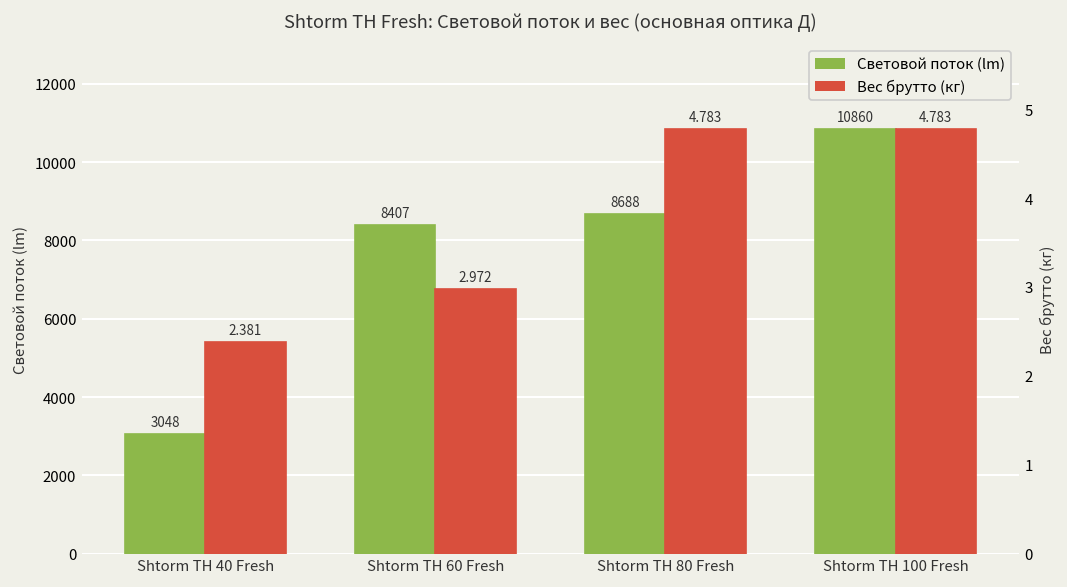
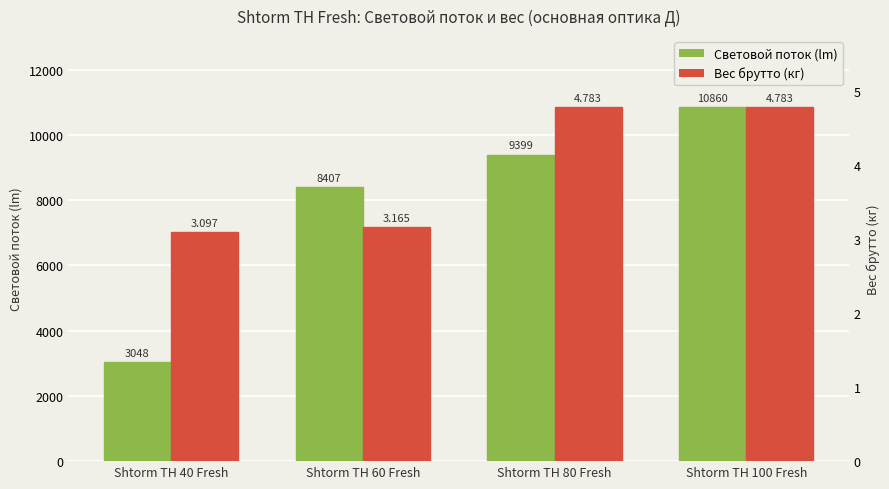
Световой поток (lm), Shtorm TH 80 Fresh: 8688 -> 9399
Вес брутто (кг), Shtorm TH 40 Fresh: 2.381 -> 3.097
Вес брутто (кг), Shtorm TH 60 Fresh: 2.972 -> 3.165
